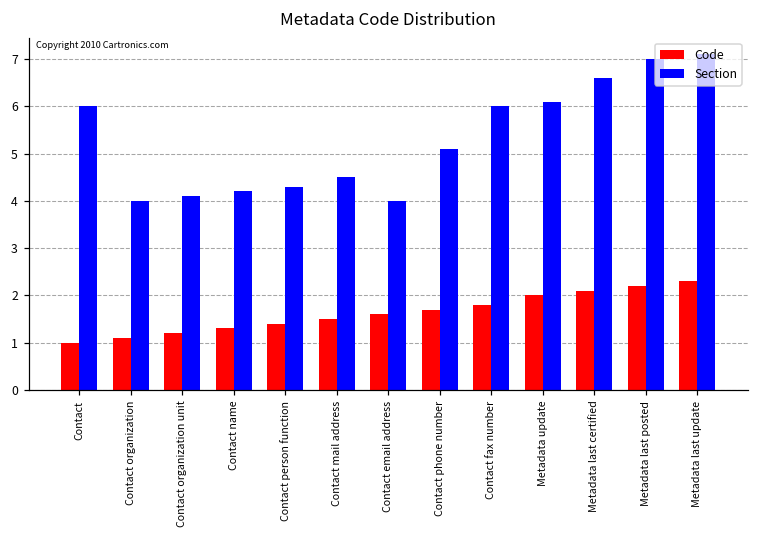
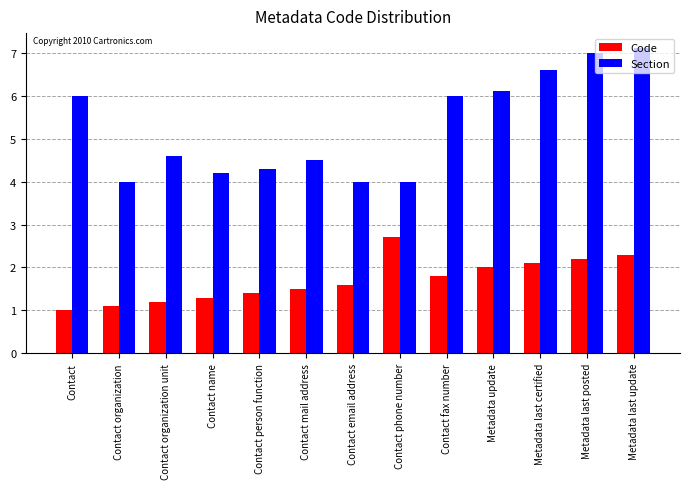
Section, Contact organization unit: 4.1 -> 4.6
Code, Contact phone number: 1.7 -> 2.7
Section, Contact phone number: 5.1 -> 4.0
